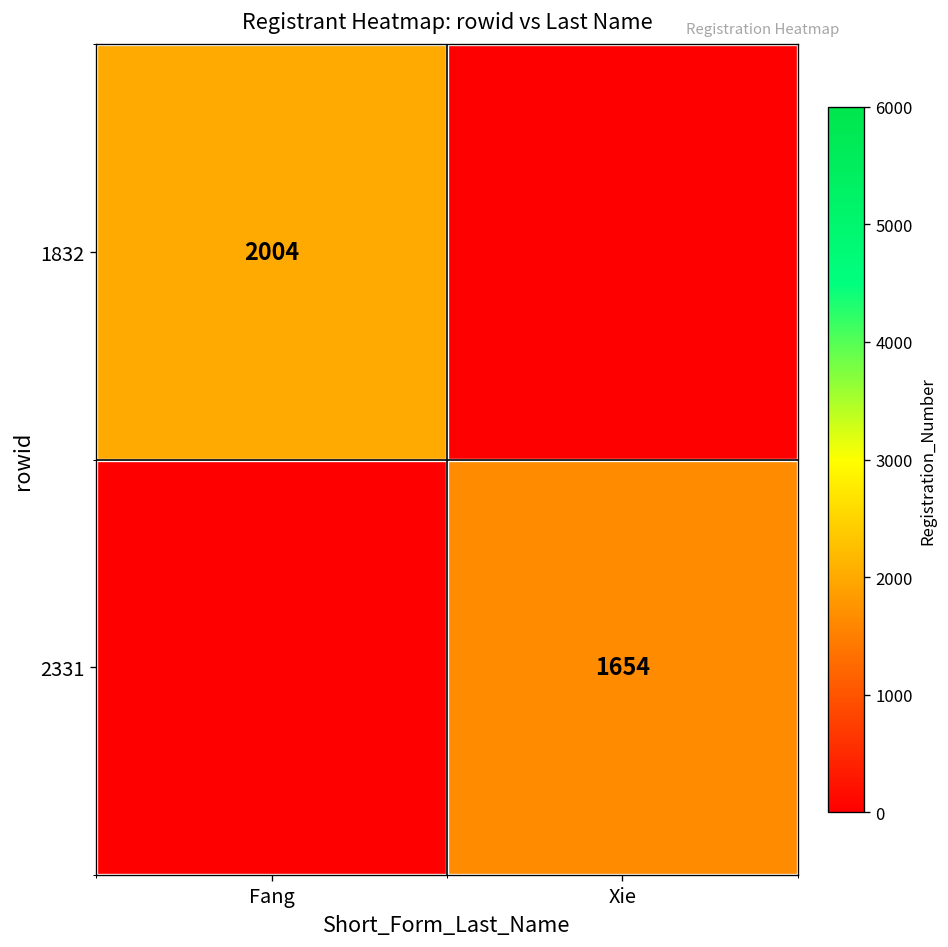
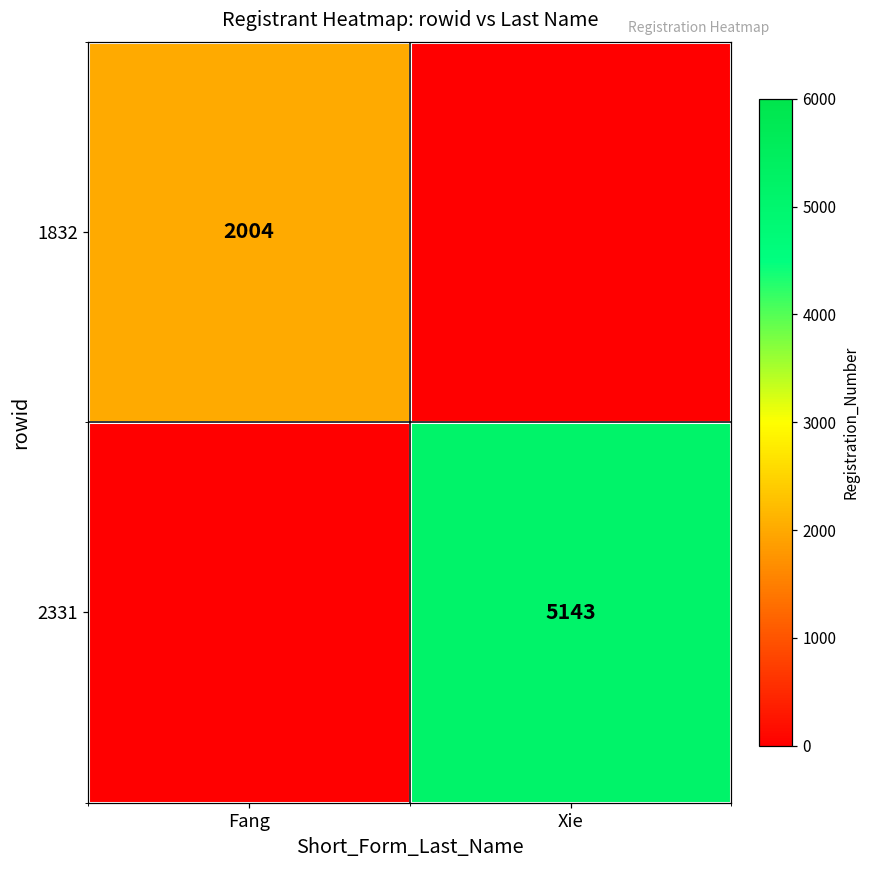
2331, Xie: 1654 -> 5143
